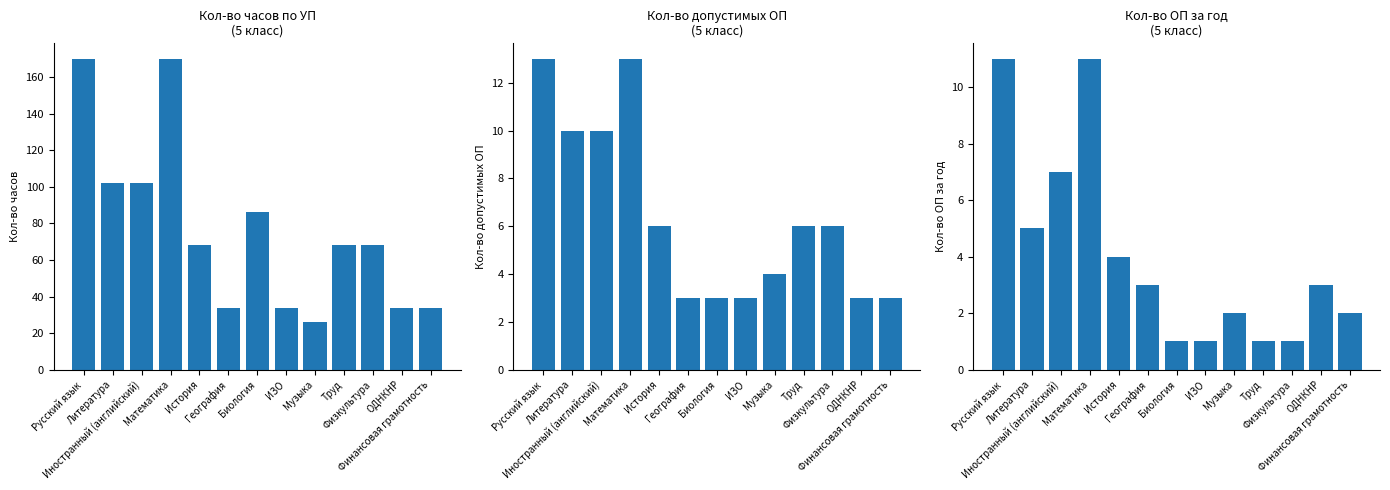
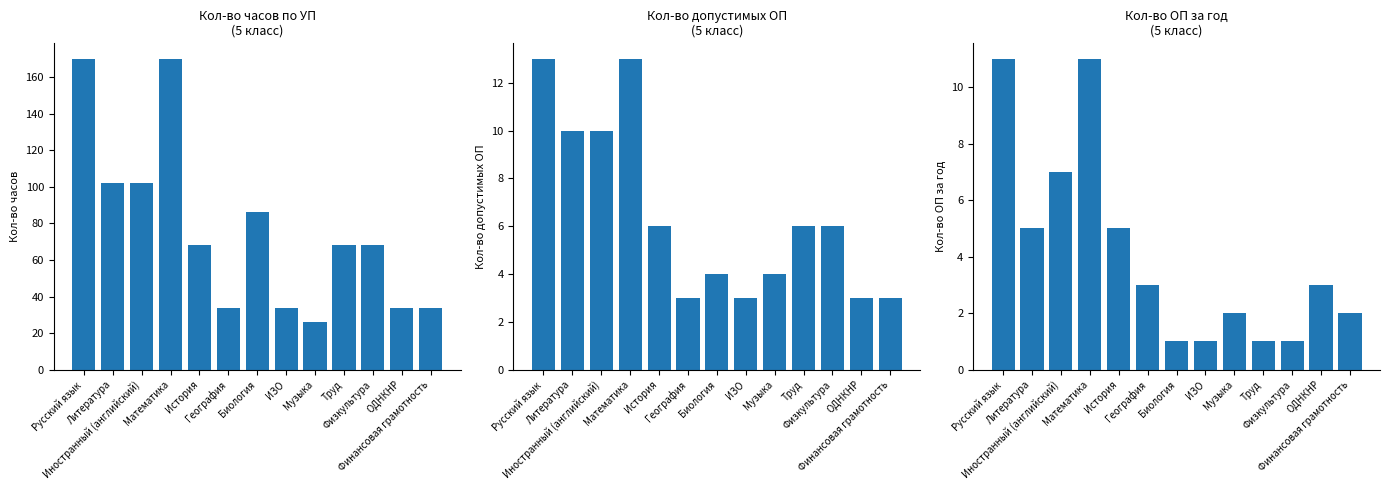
Кол-во допустимых ОП (5 класс), Биология: 3 -> 4
Кол-во ОП за год (5 класс), История: 4 -> 5
